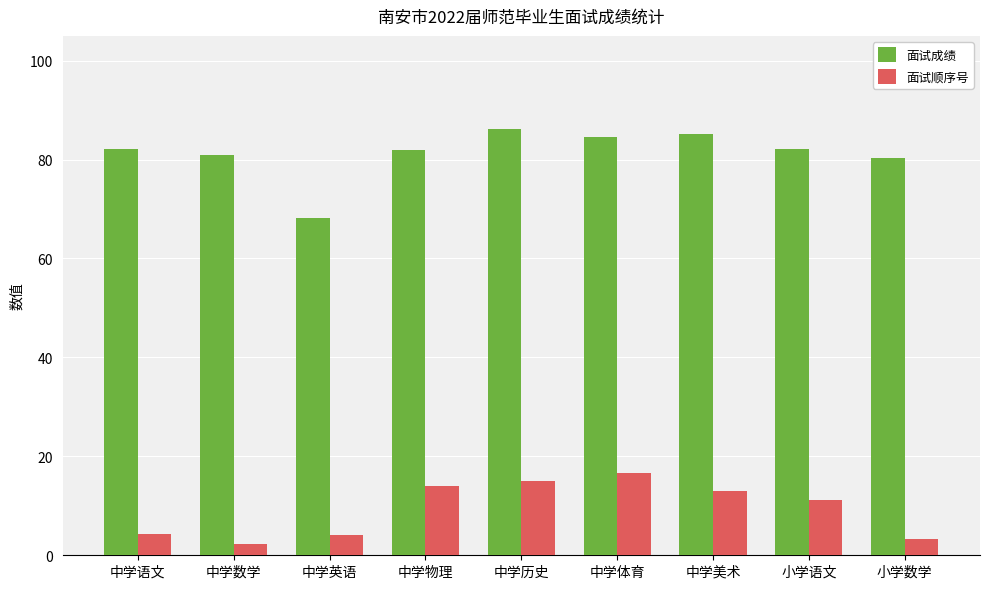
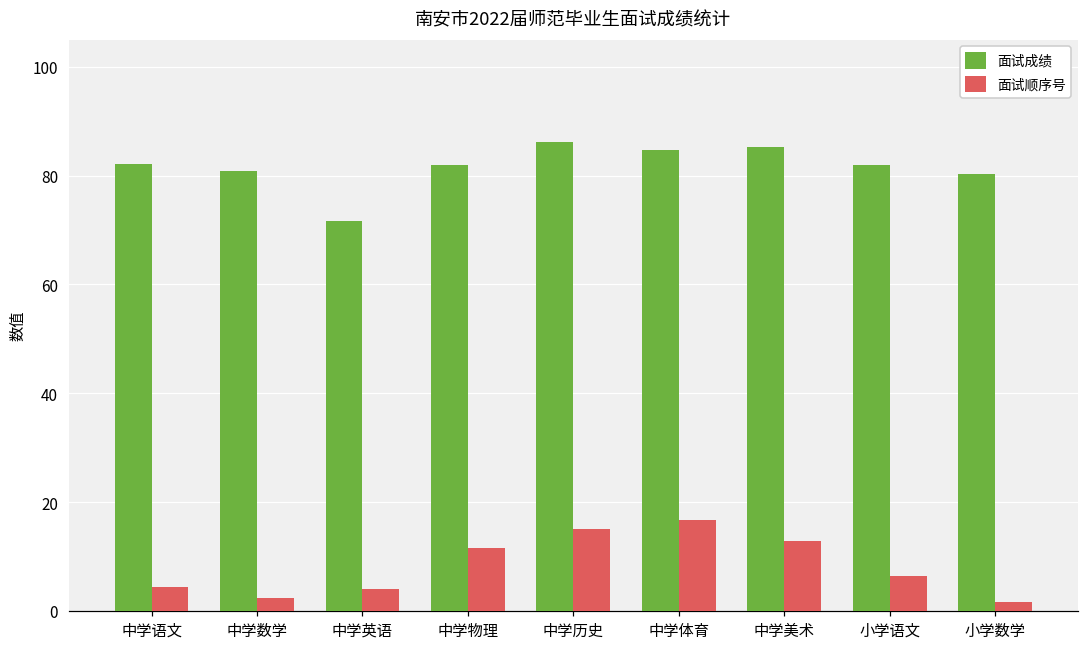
面试成绩, 中学英语: 68 -> 72
面试顺序号, 中学物理: 14 -> 12
面试顺序号, 小学语文: 11 -> 6
面试顺序号, 小学数学: 3 -> 2
